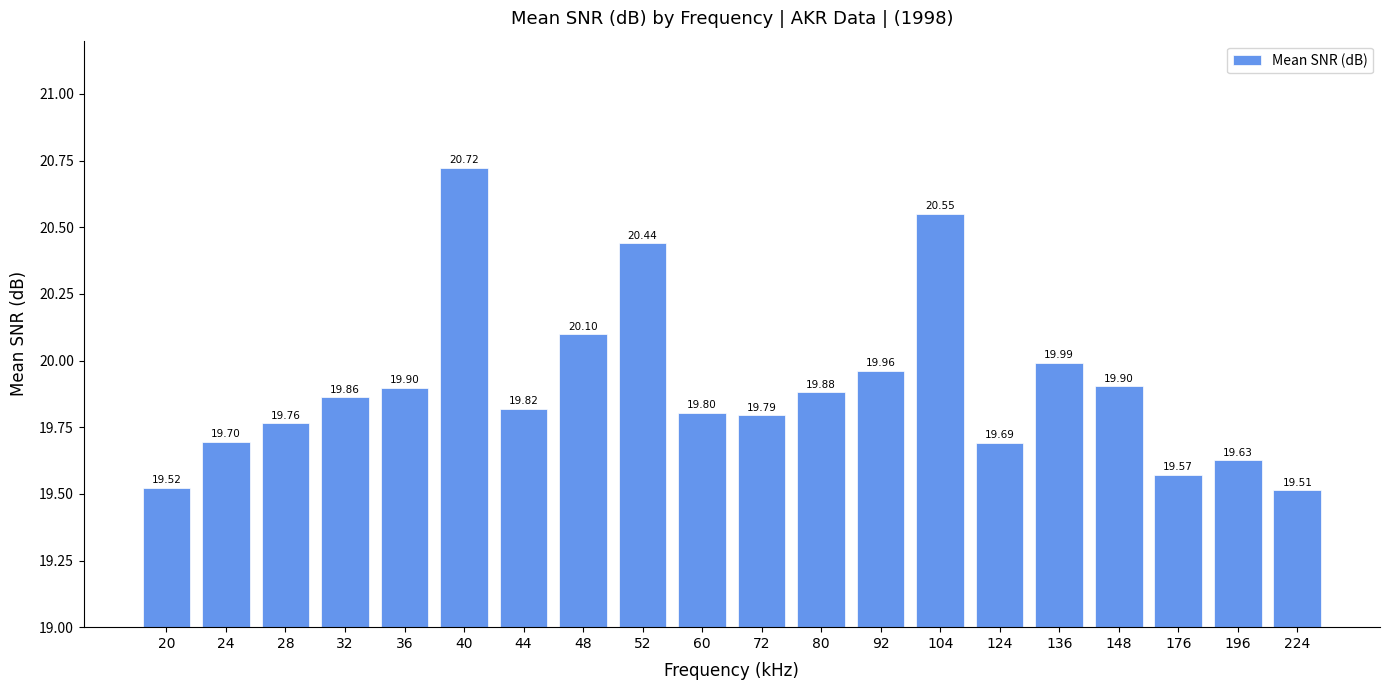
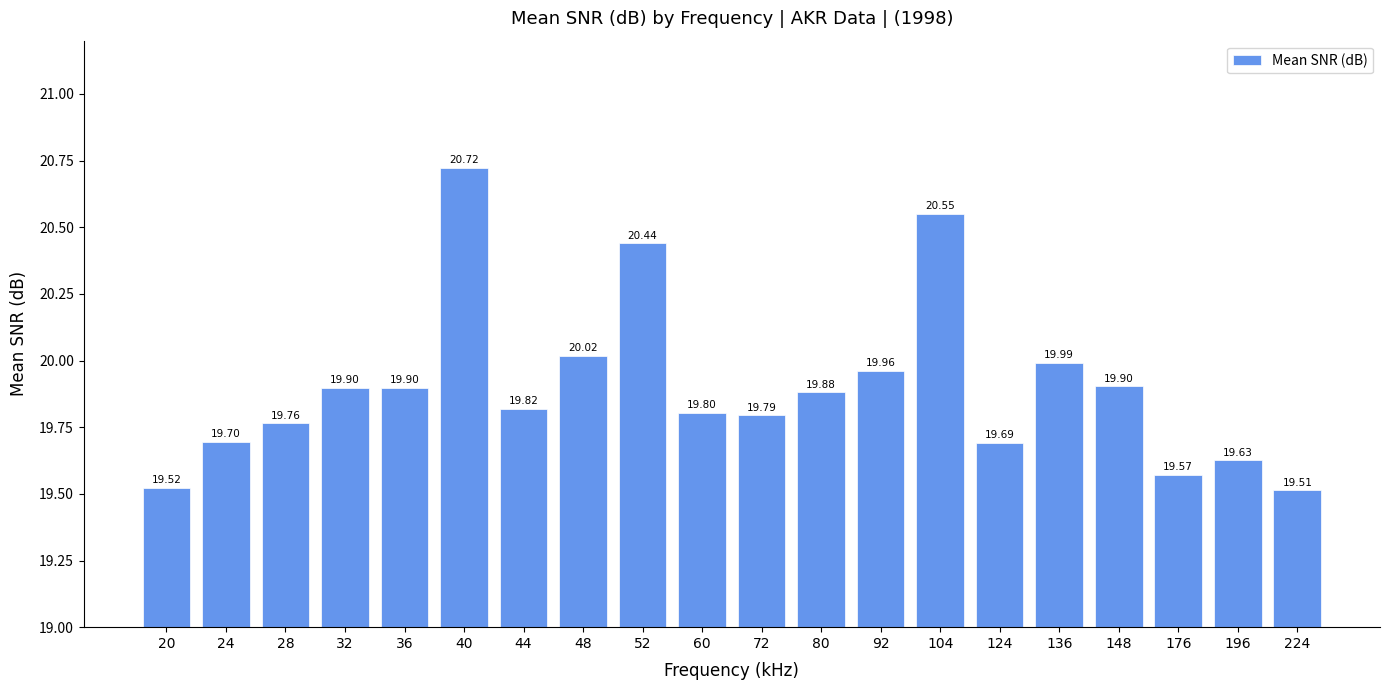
32: 19.86 -> 19.90
48: 20.10 -> 20.02
